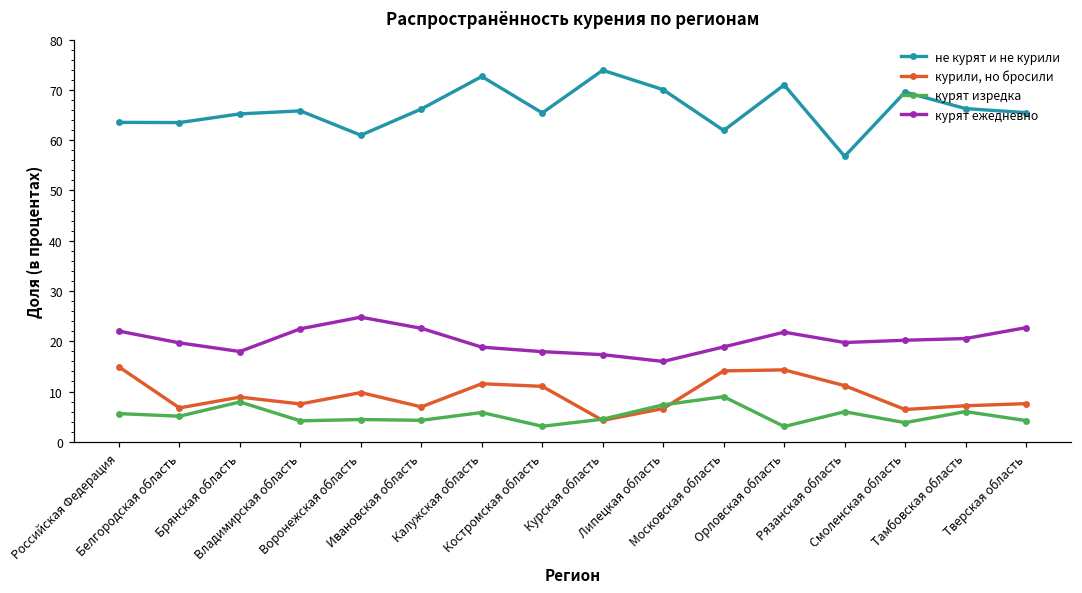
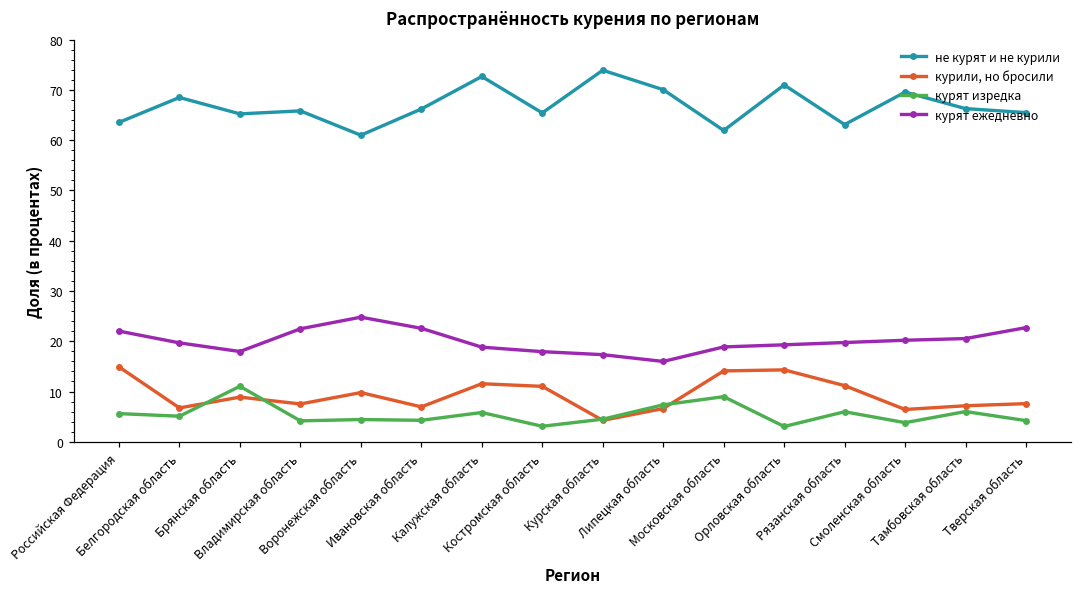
не курят и не курили, Белгородская область: 63 -> 68
курят изредка, Брянская область: 8 -> 11
курят ежедневно, Орловская область: 22 -> 19
не курят и не курили, Рязанская область: 57 -> 63
